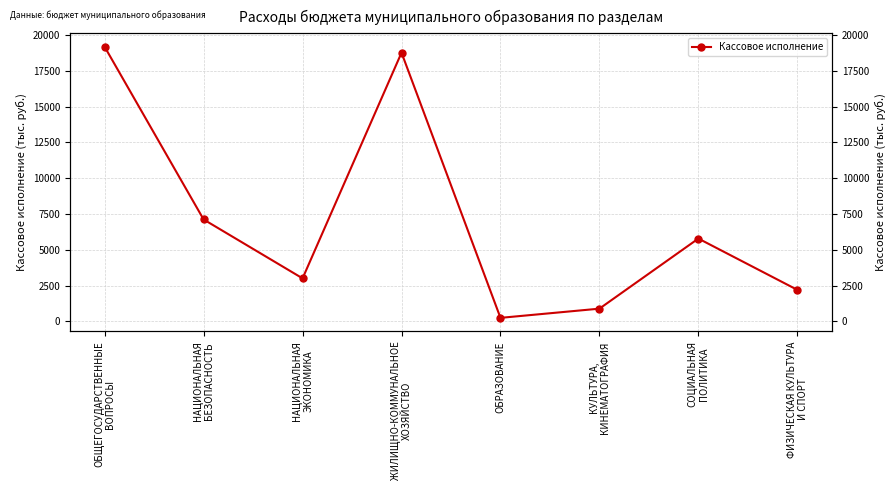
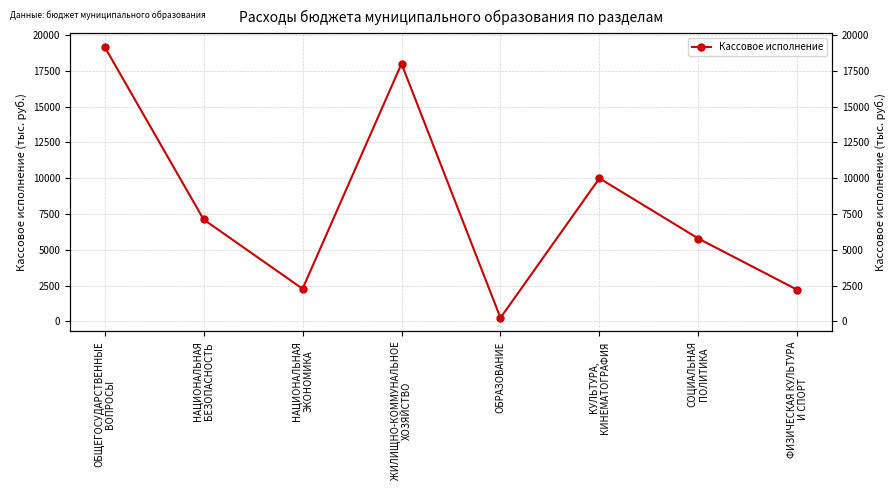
НАЦИОНАЛЬНАЯ ЭКОНОМИКА: 3000 -> 2300
ЖИЛИЩНО-КОММУНАЛЬНОЕ ХОЗЯЙСТВО: 18800 -> 18000
КУЛЬТУРА, КИНЕМАТОГРАФИЯ: 900 -> 10000
